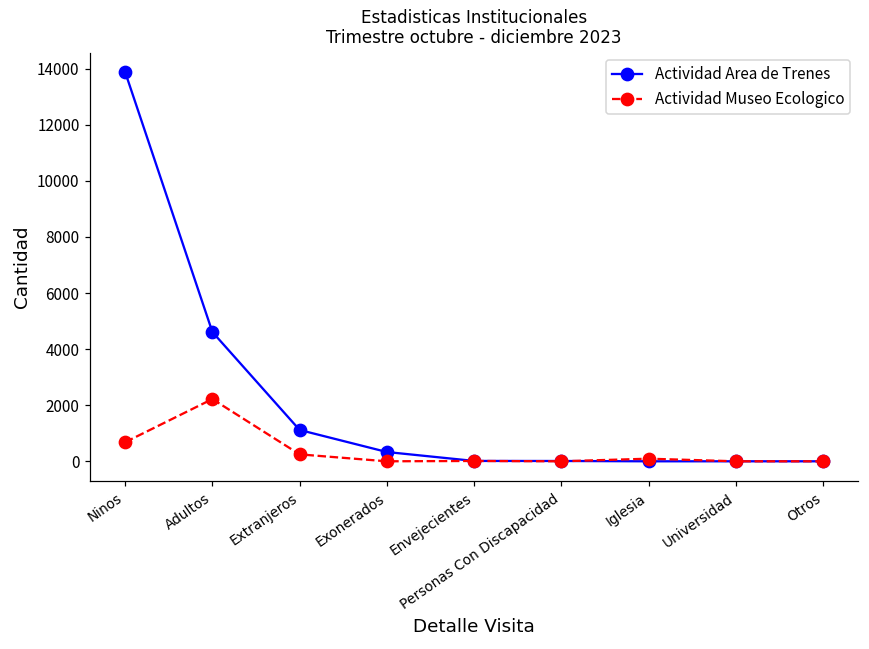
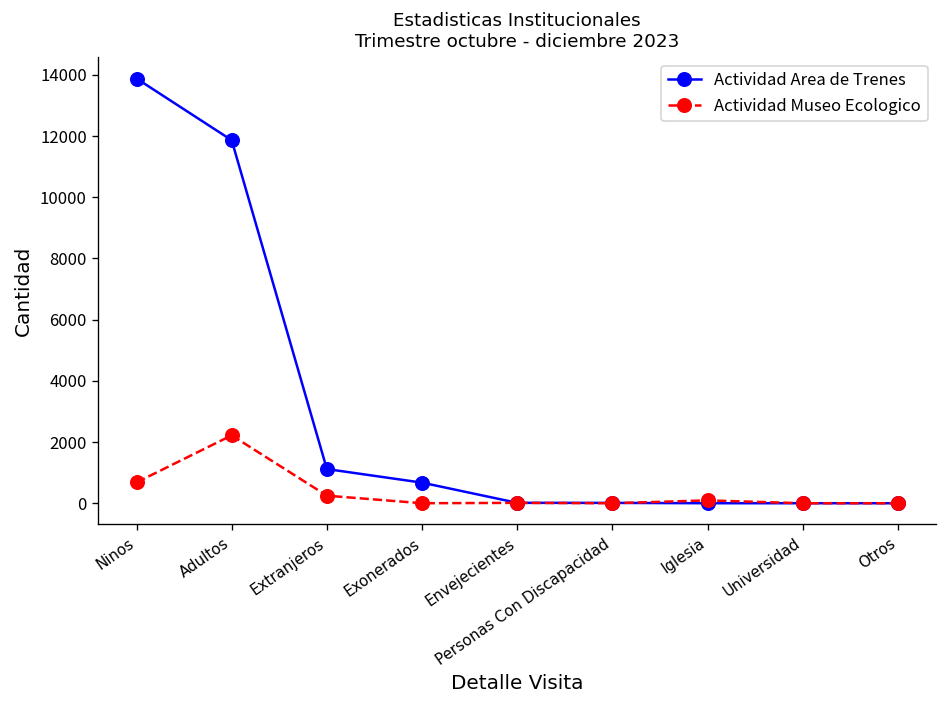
Actividad Area de Trenes, Adultos: 4600 -> 11900
Actividad Area de Trenes, Exonerados: 300 -> 700
